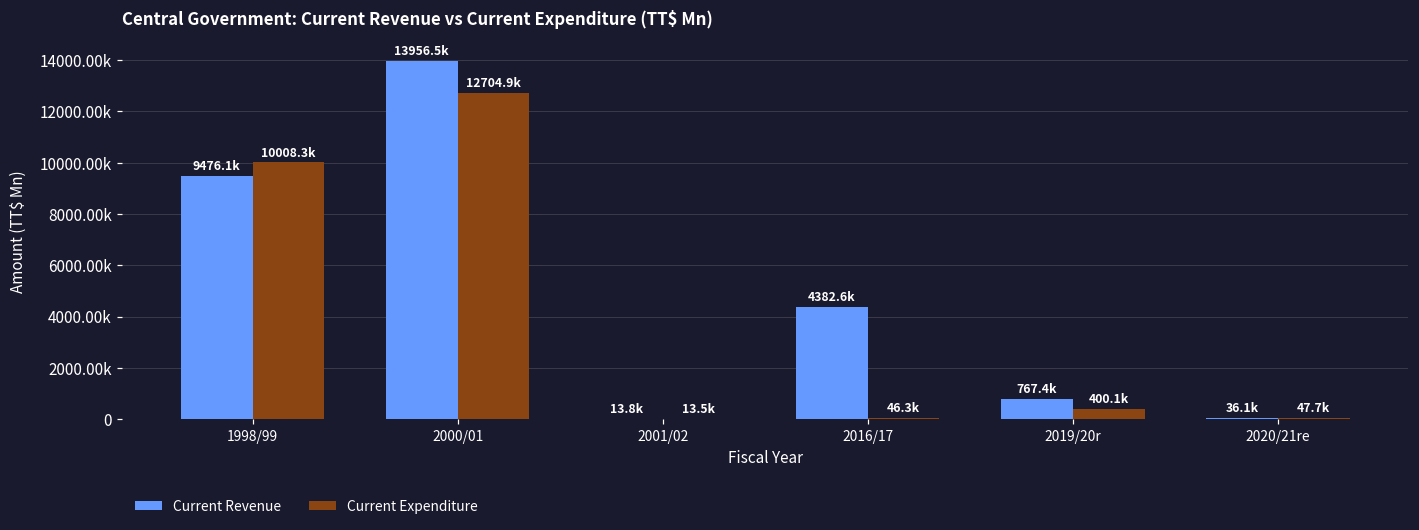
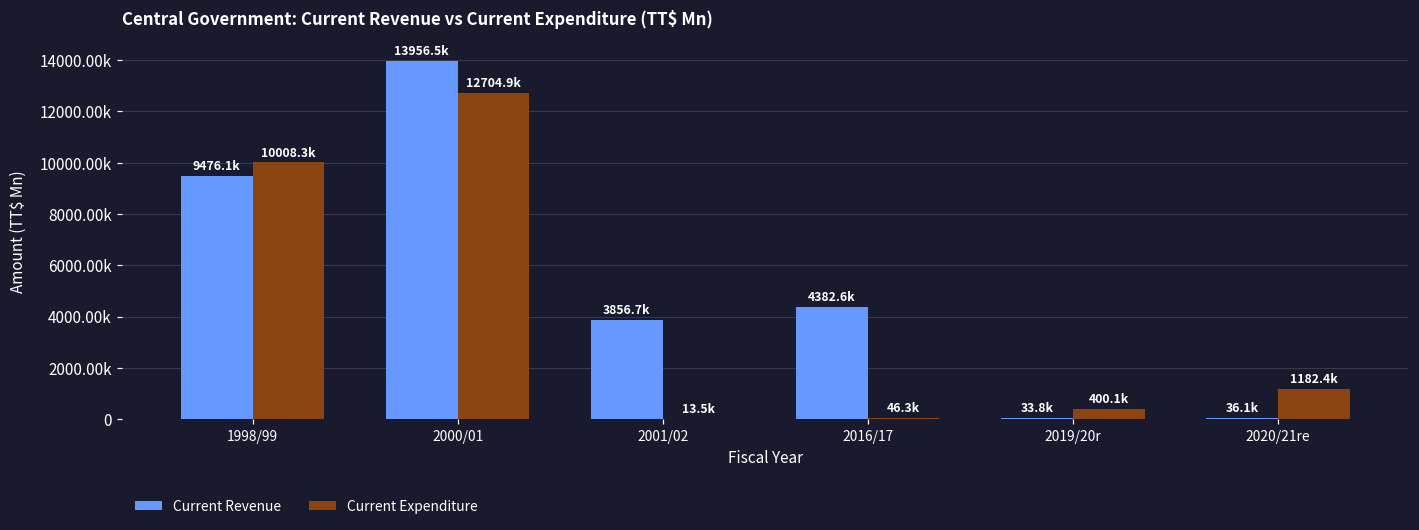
Current Revenue, 2001/02: 13.8k -> 3856.7k
Current Revenue, 2019/20r: 767.4k -> 33.8k
Current Expenditure, 2020/21re: 47.7k -> 1182.4k
